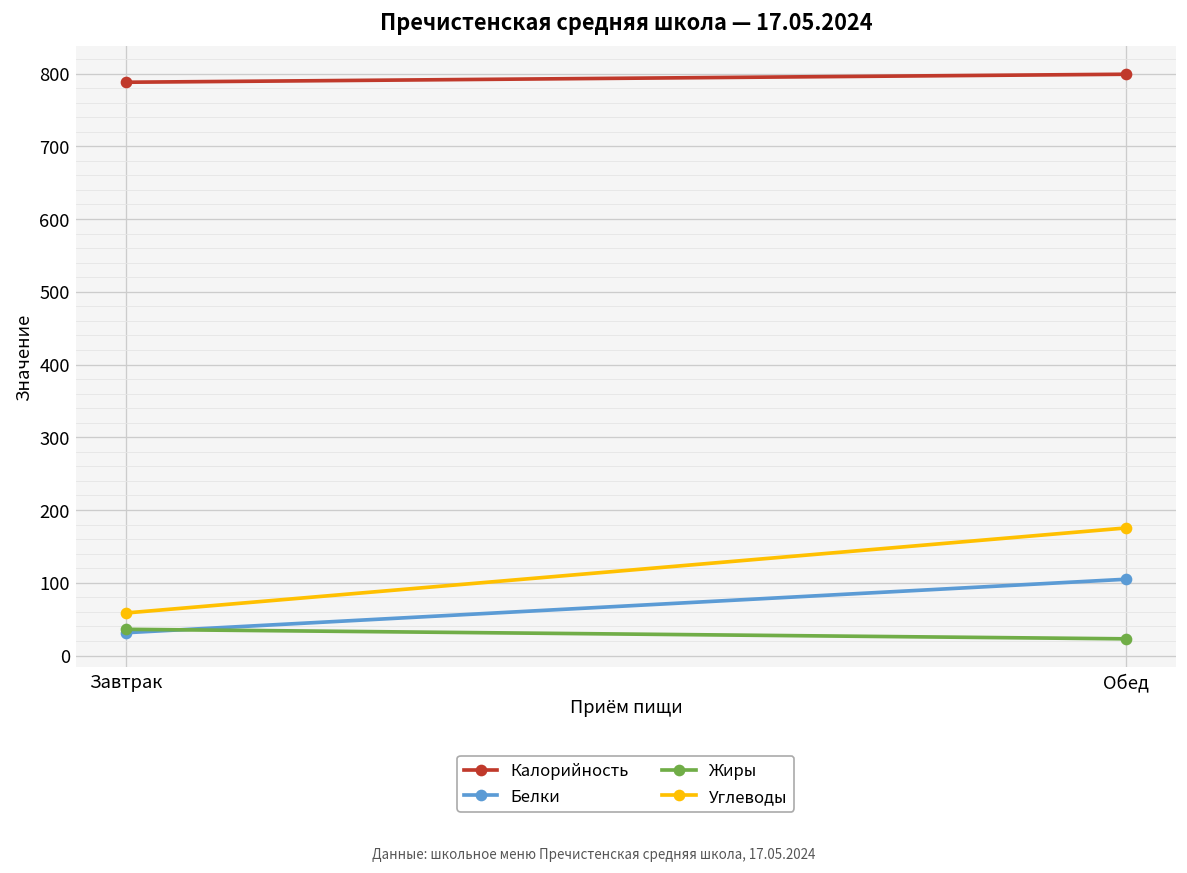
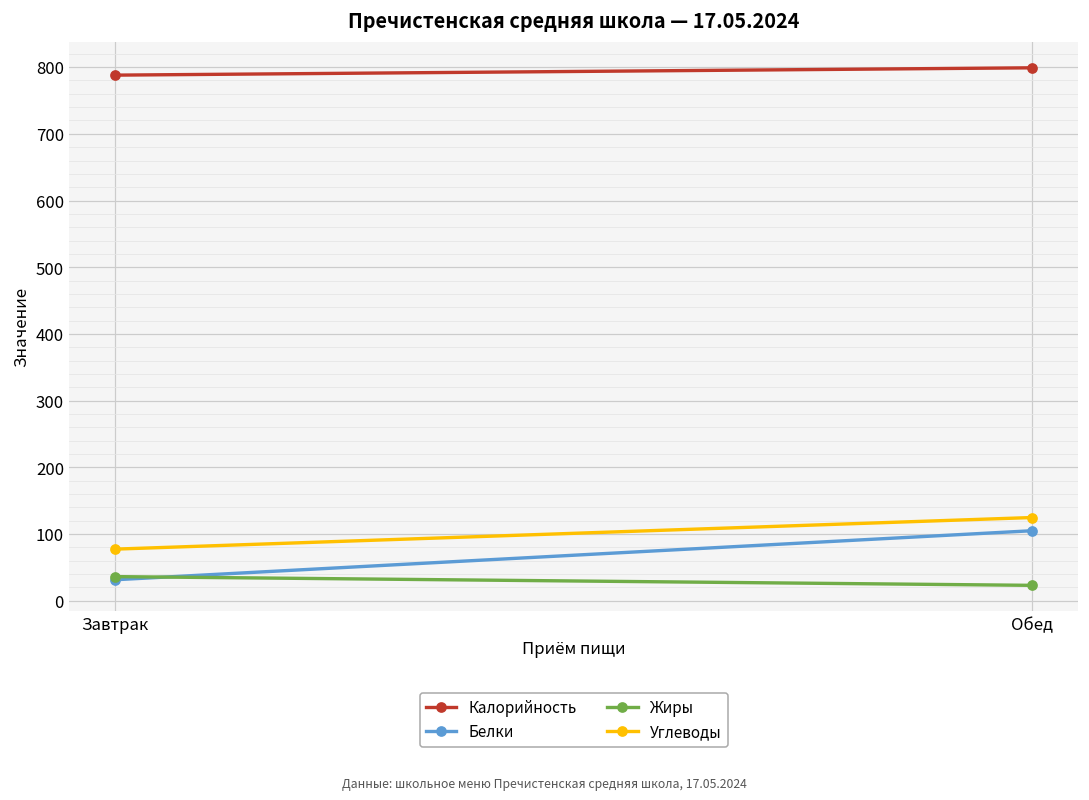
Углеводы, Завтрак: 60 -> 80
Углеводы, Обед: 180 -> 120
